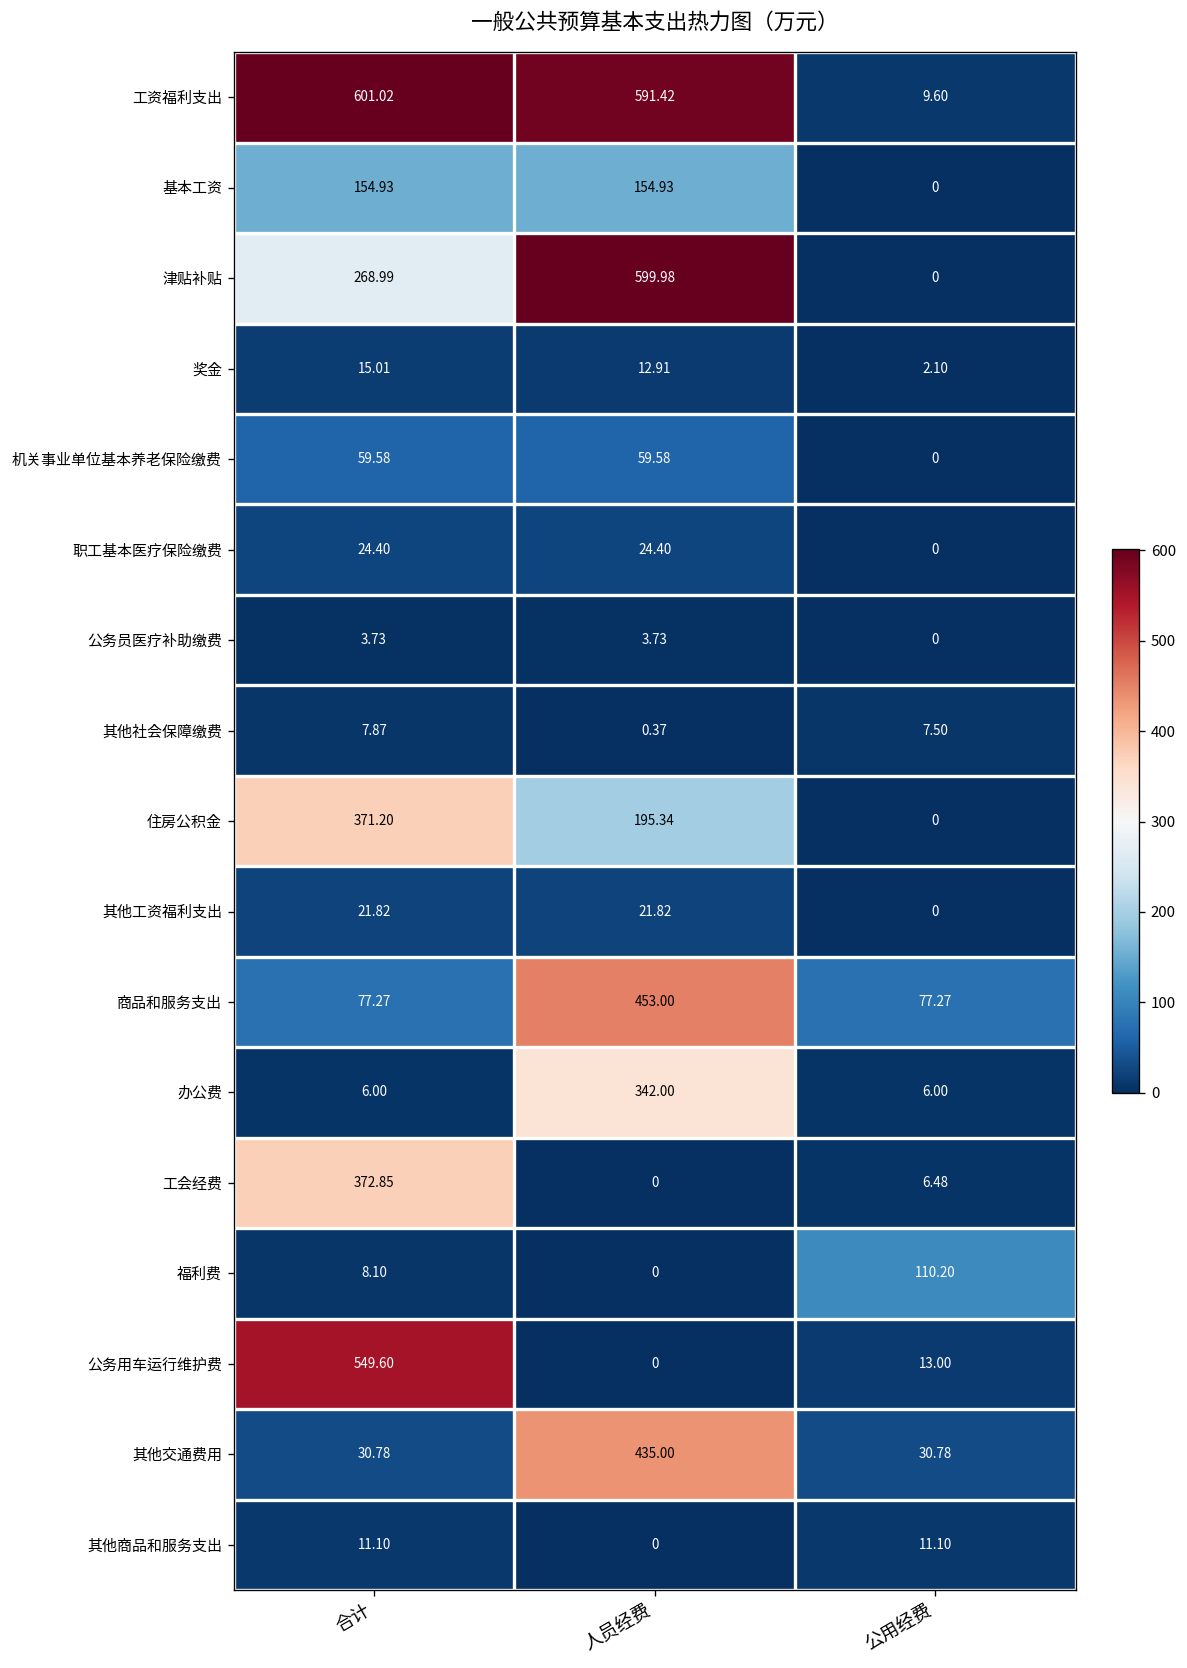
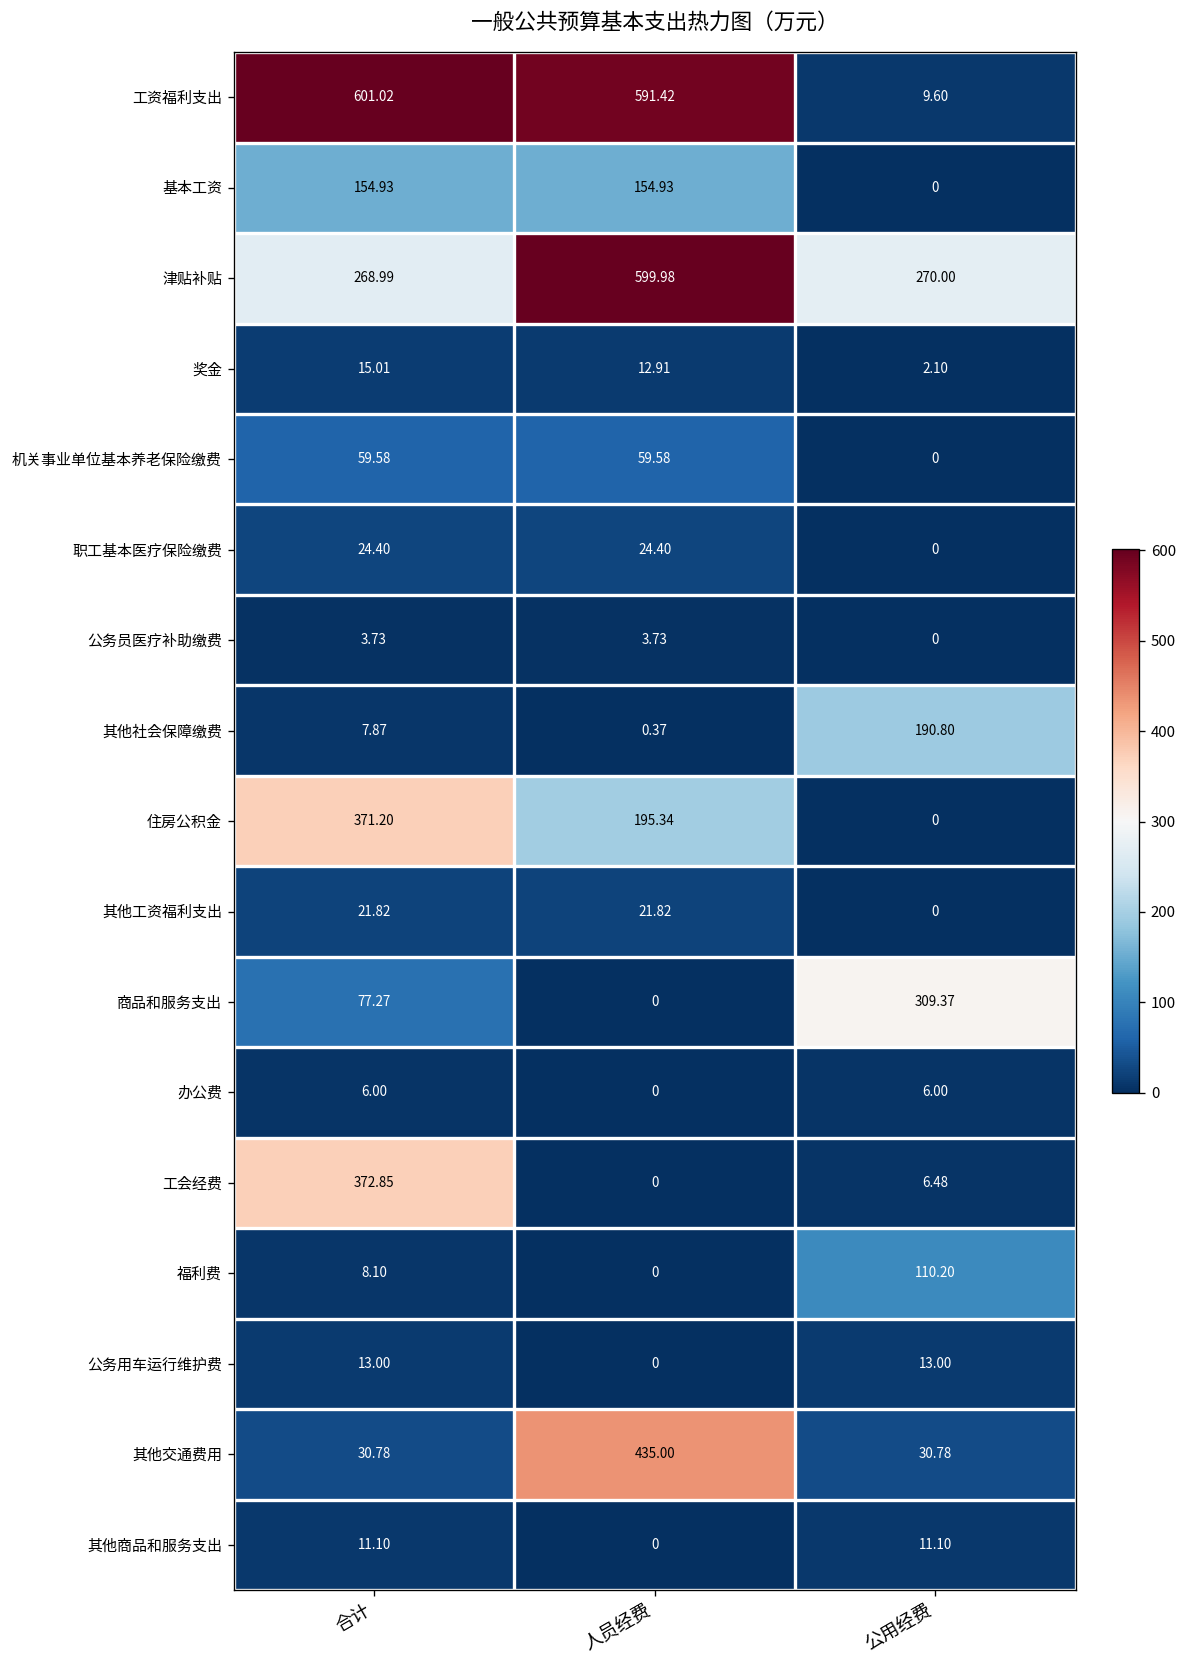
津贴补贴, 公用经费: 0 -> 270.00
其他社会保障缴费, 公用经费: 7.50 -> 190.80
商品和服务支出, 人员经费: 453.00 -> 0
商品和服务支出, 公用经费: 77.27 -> 309.37
办公费, 人员经费: 342.00 -> 0
公务用车运行维护费, 合计: 549.60 -> 13.00
